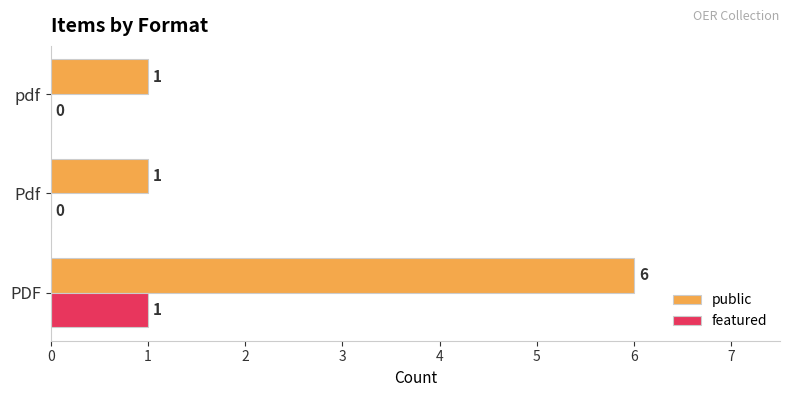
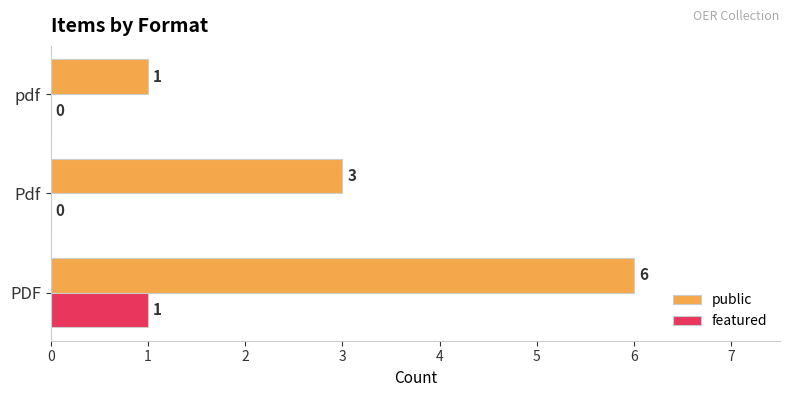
public, Pdf: 1 -> 3
